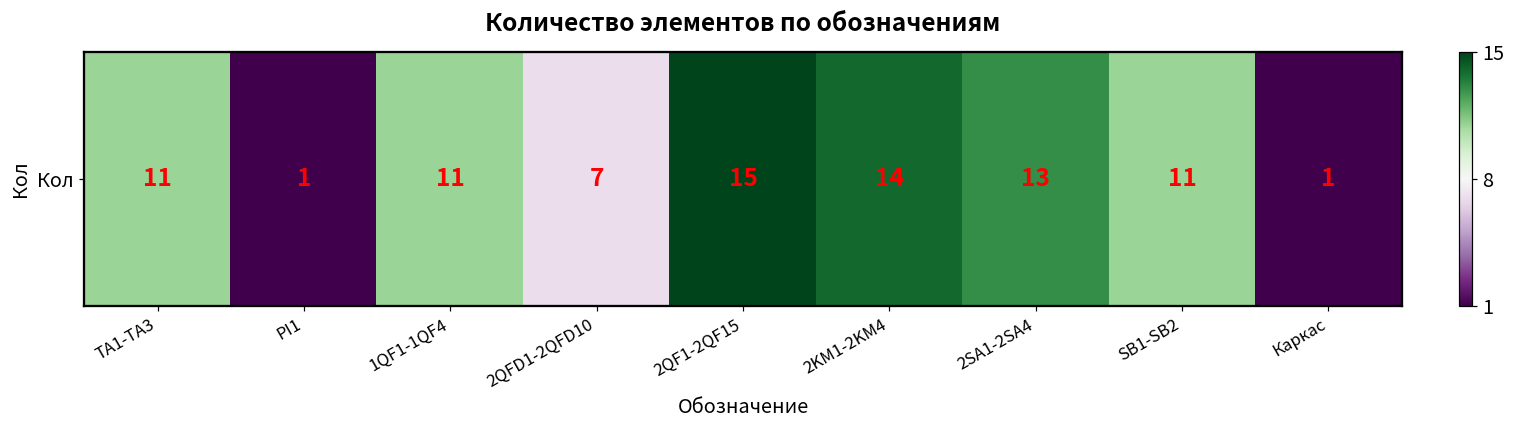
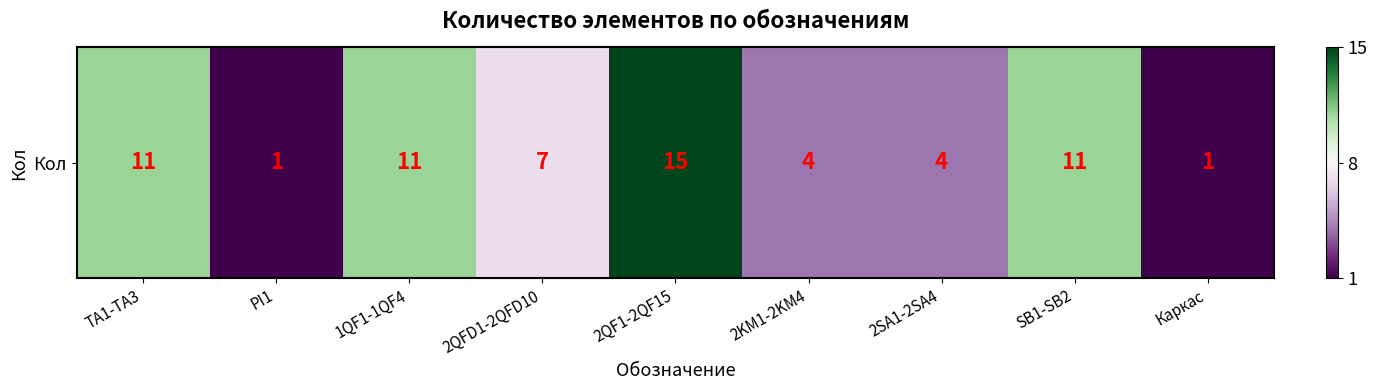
Кол, 2KM1-2KM4: 14 -> 4
Кол, 2SA1-2SA4: 13 -> 4
